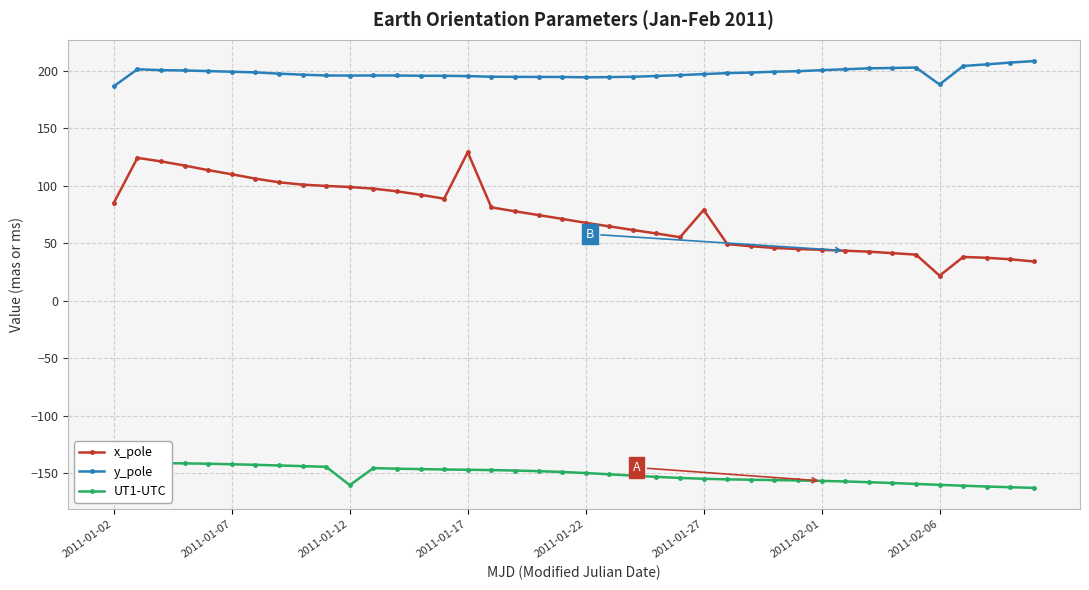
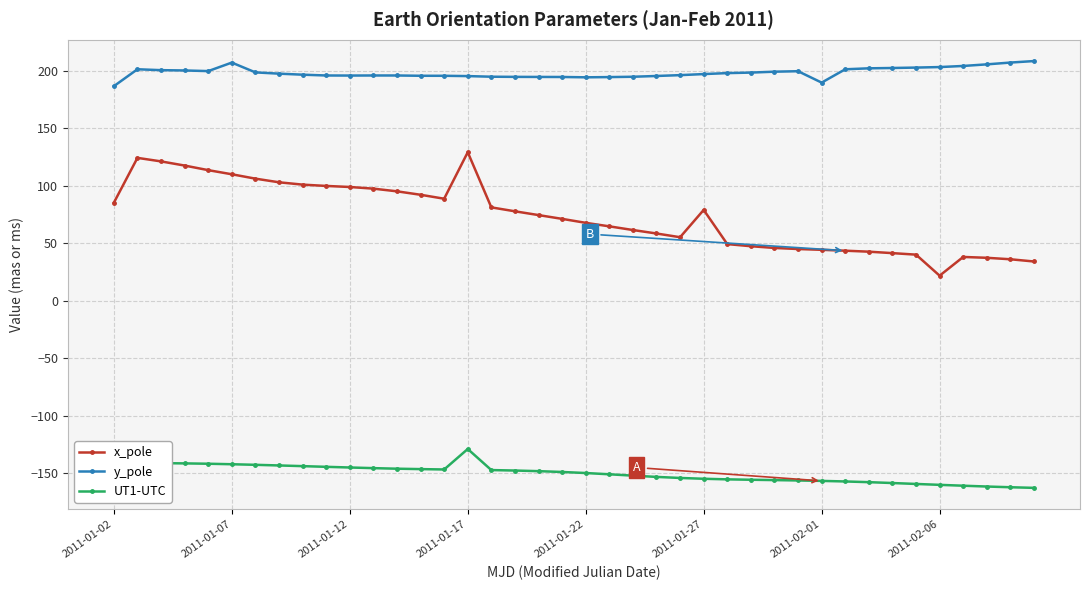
y_pole, 2011-01-07: 199 -> 207
UT1-UTC, 2011-01-12: -160 -> -145
UT1-UTC, 2011-01-17: -147 -> -129
y_pole, 2011-02-01: 201 -> 190
y_pole, 2011-02-06: 188 -> 203
